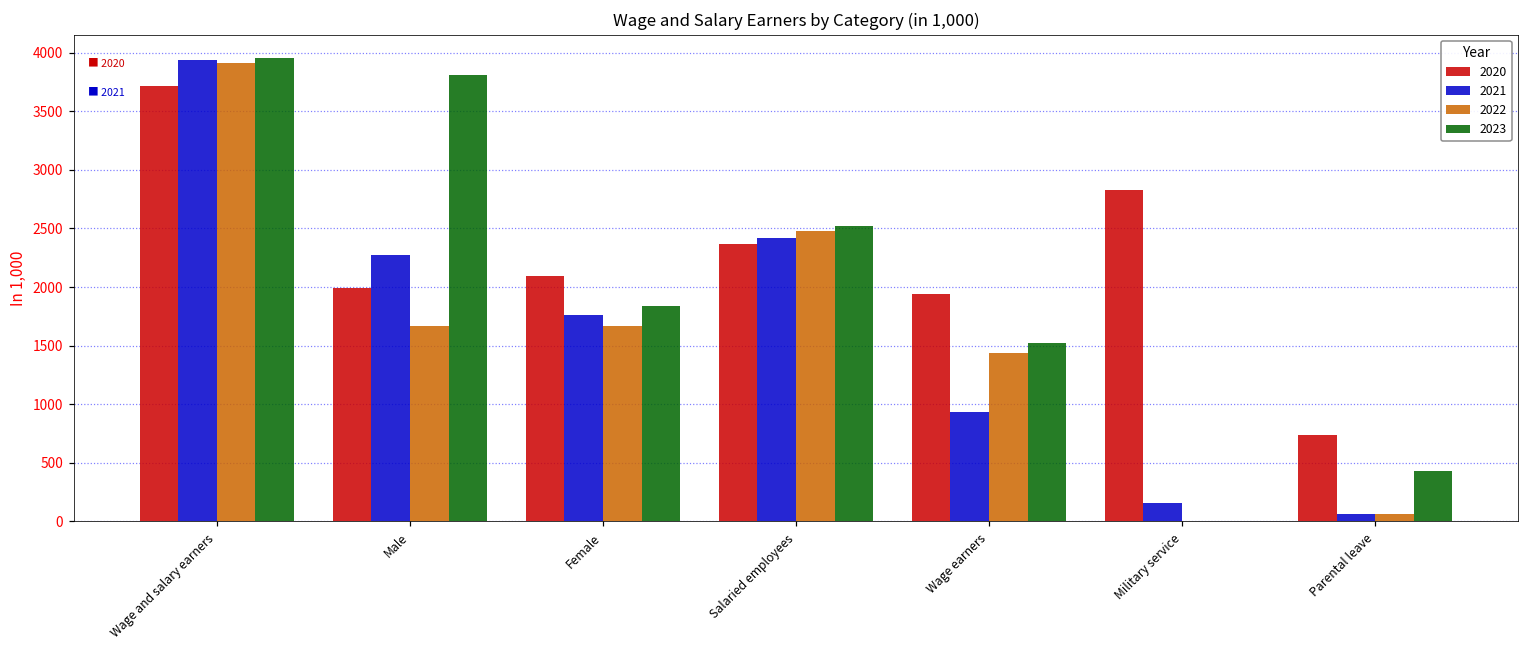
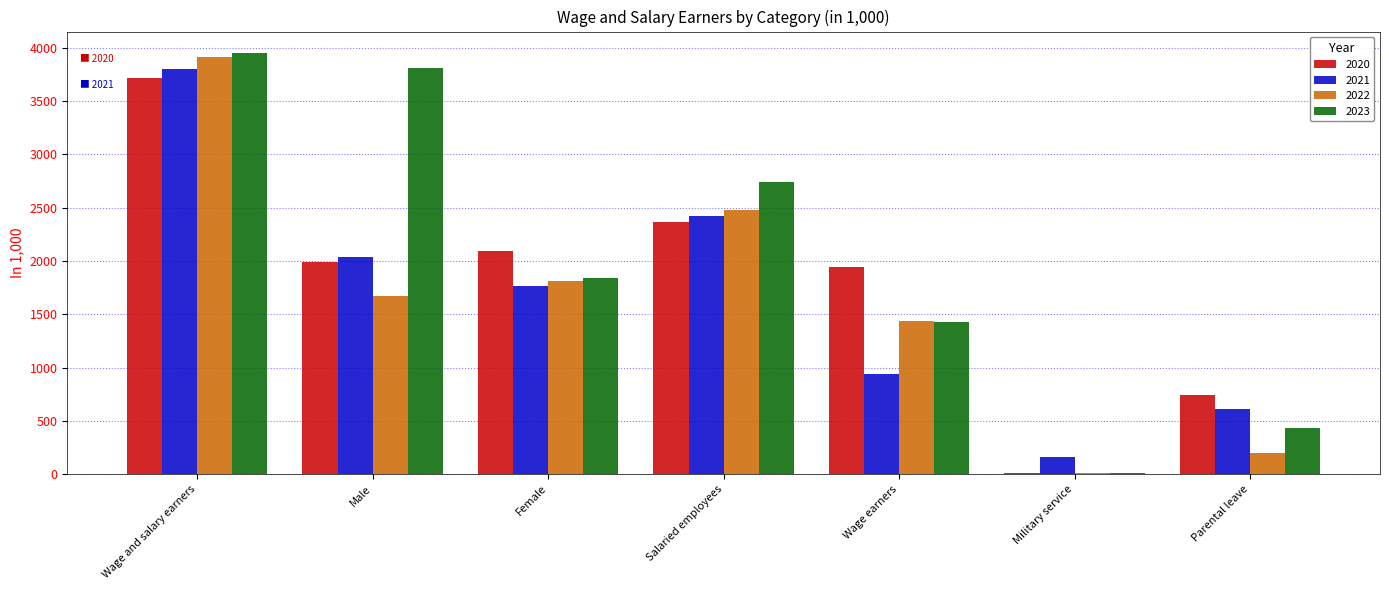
2021, Wage and salary earners: 3940 -> 3810
2021, Male: 2270 -> 2040
2022, Female: 1670 -> 1820
2023, Salaried employees: 2530 -> 2750
2023, Wage earners: 1520 -> 1430
2020, Military service: 2830 -> 10
2021, Parental leave: 70 -> 610
2022, Parental leave: 60 -> 200
